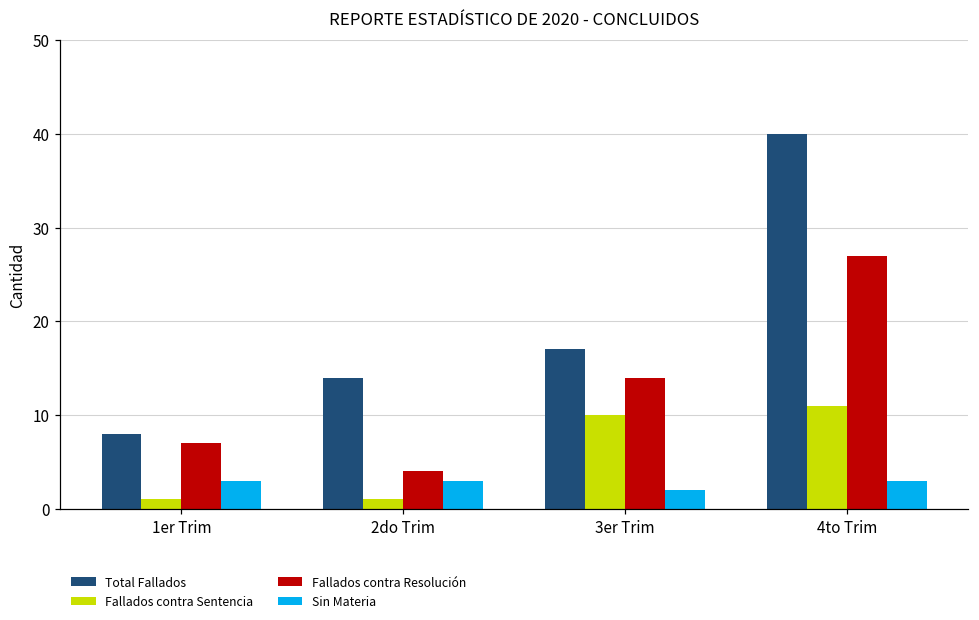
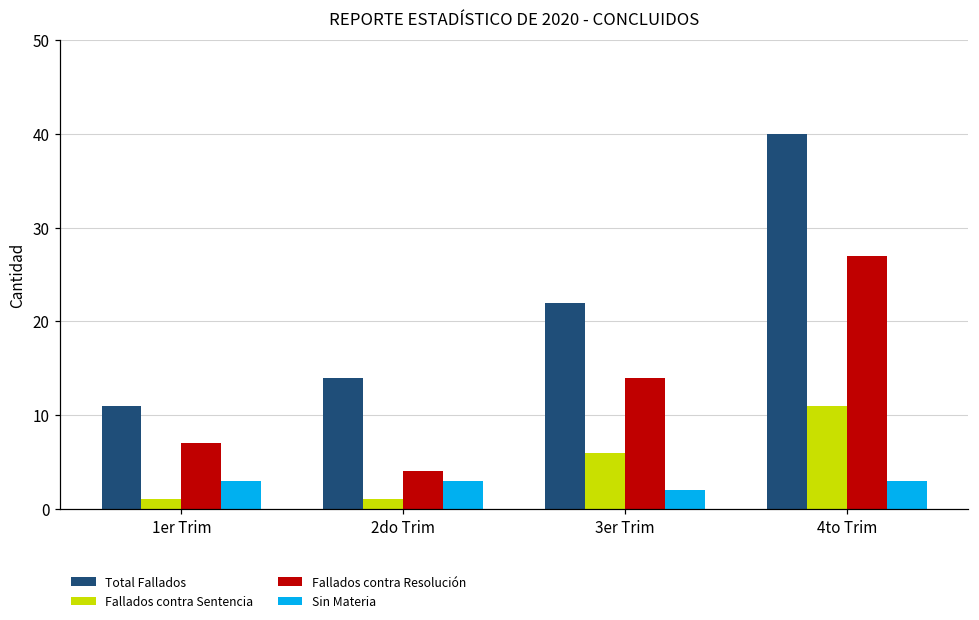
Total Fallados, 1er Trim: 8 -> 11
Total Fallados, 3er Trim: 17 -> 22
Fallados contra Sentencia, 3er Trim: 10 -> 6
